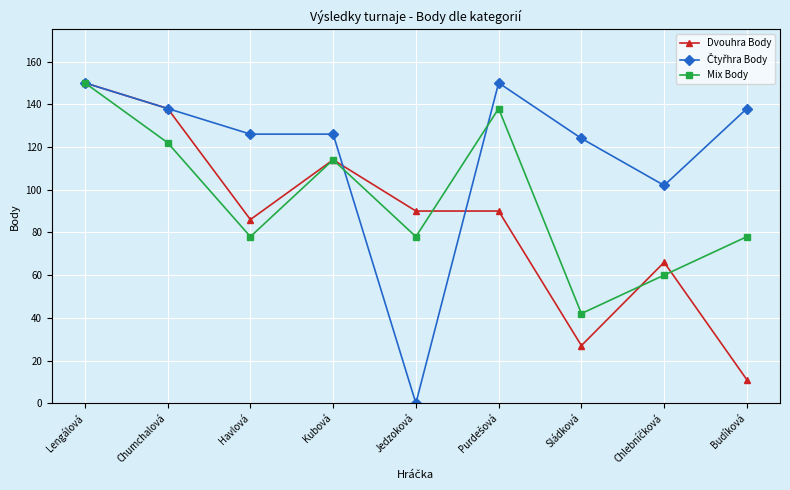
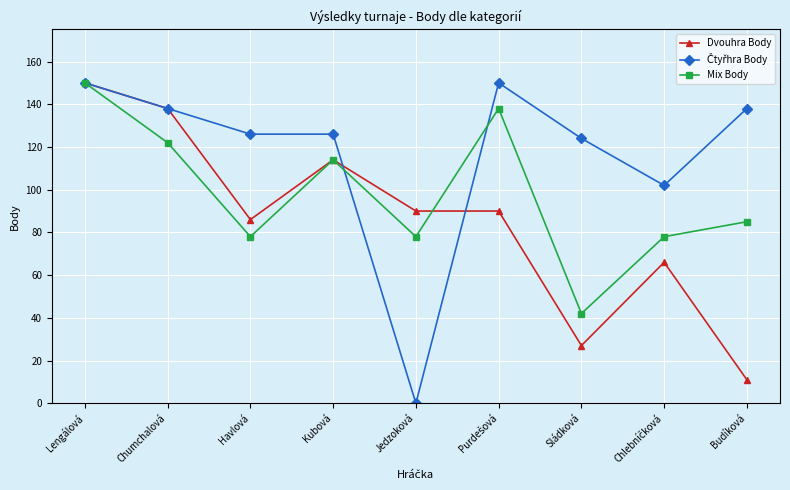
Mix Body, Chlebníčková: 60 -> 78
Mix Body, Budíková: 78 -> 85
